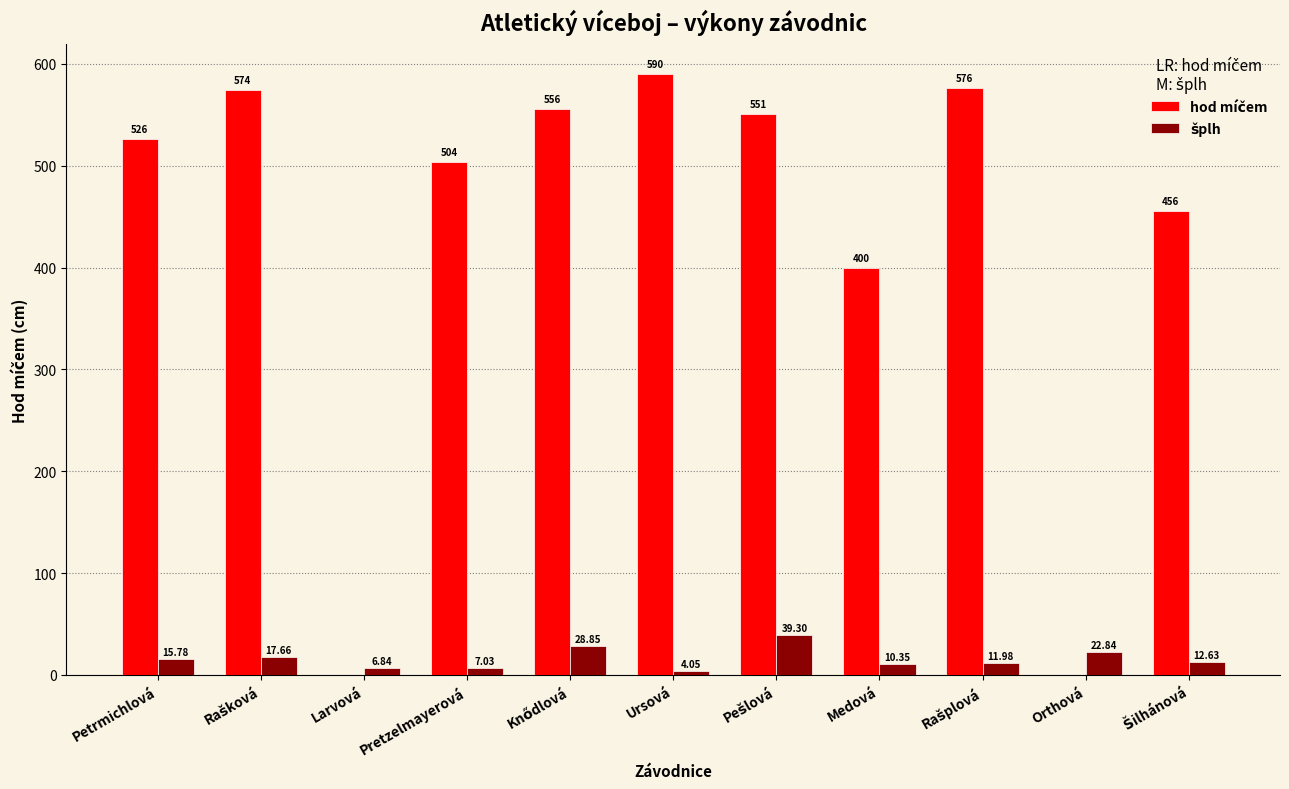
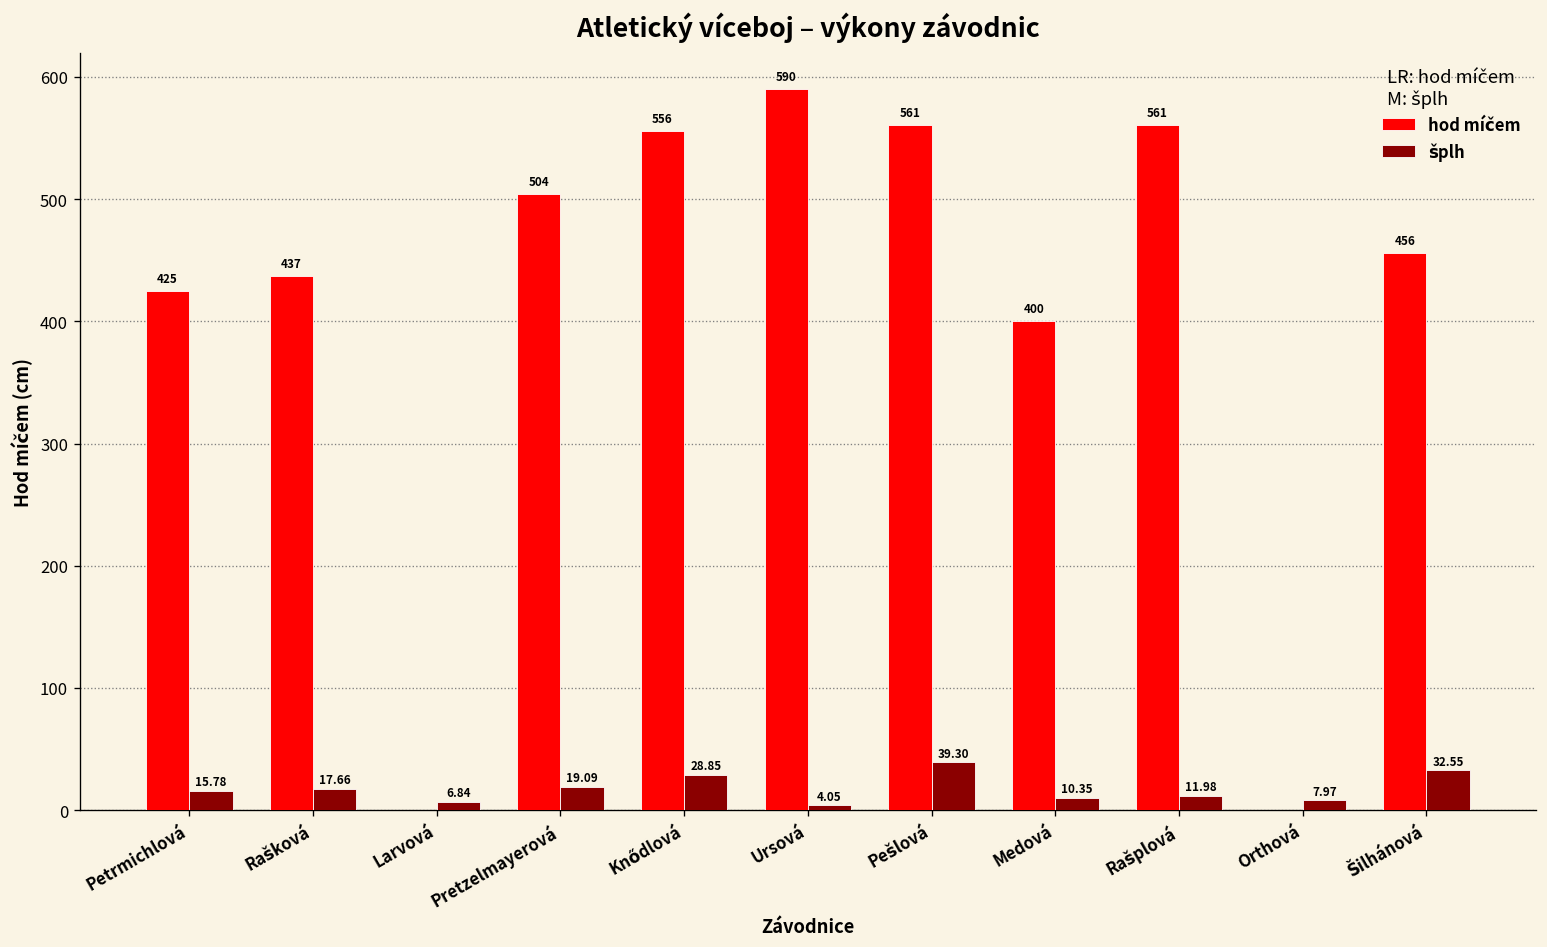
hod míčem, Petrmichlová: 526 -> 425
hod míčem, Rašková: 574 -> 437
šplh, Pretzelmayerová: 7.03 -> 19.09
hod míčem, Pešlová: 551 -> 561
hod míčem, Rašplová: 576 -> 561
šplh, Orthová: 22.84 -> 7.97
šplh, Šilhánová: 12.63 -> 32.55
